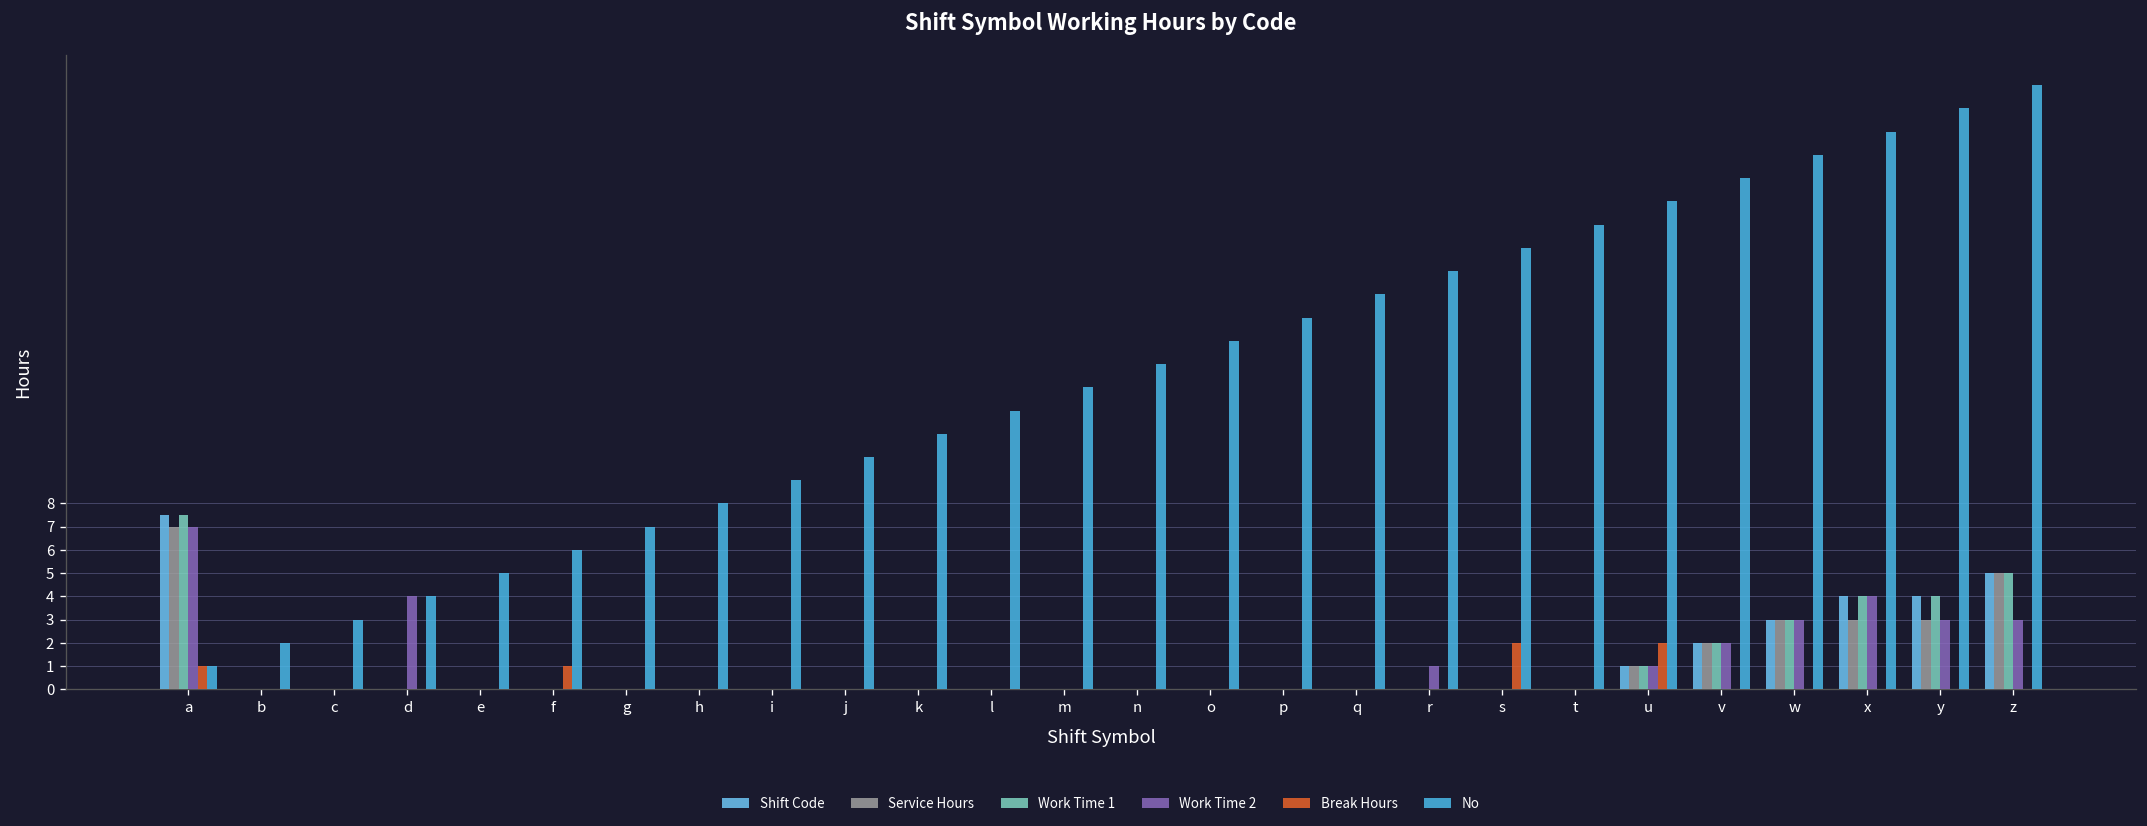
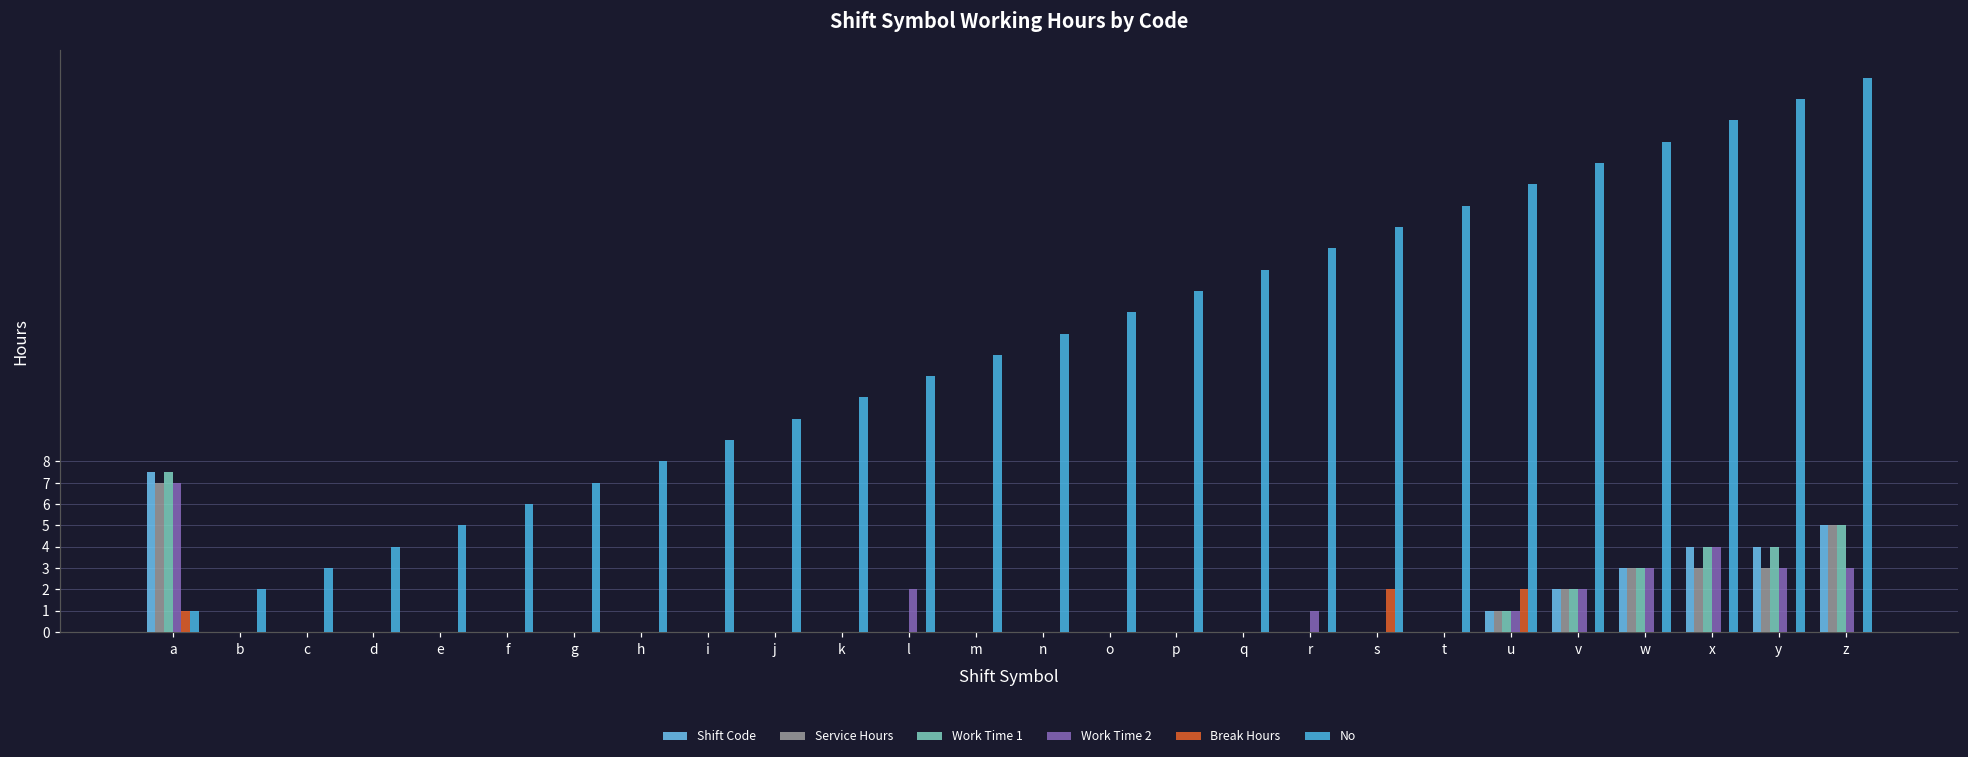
Work Time 2, d: 4 -> 0
Break Hours, f: 1 -> 0
Work Time 2, l: 0 -> 2
